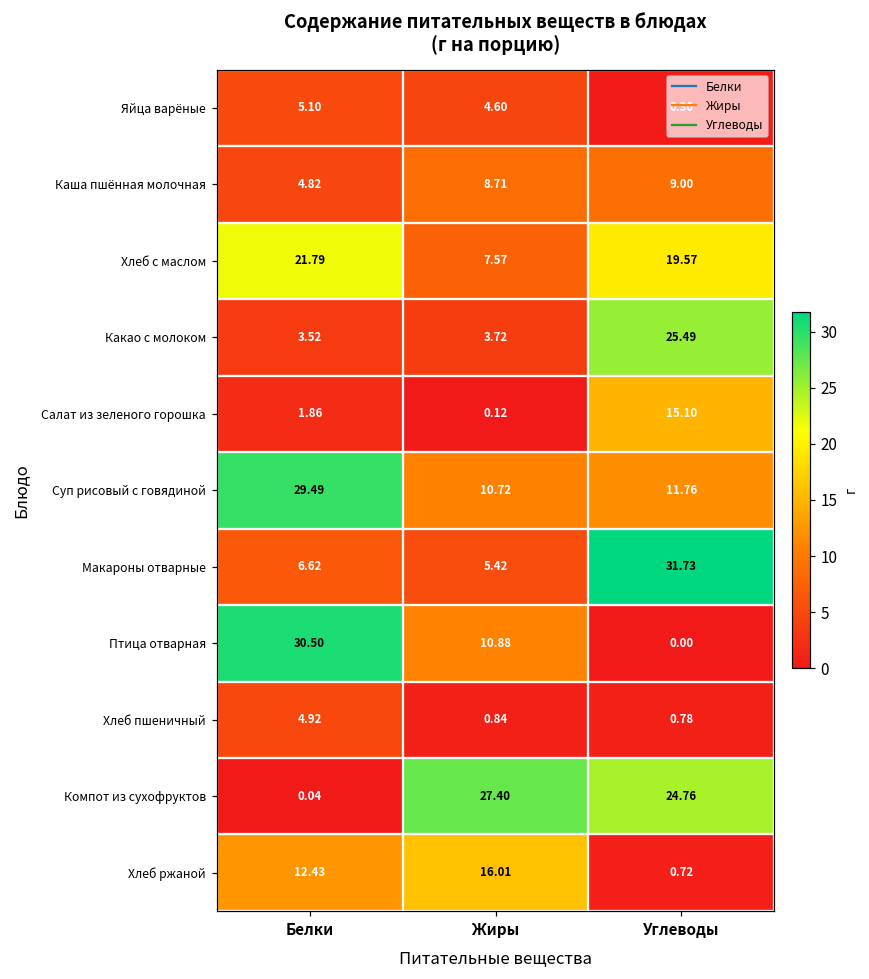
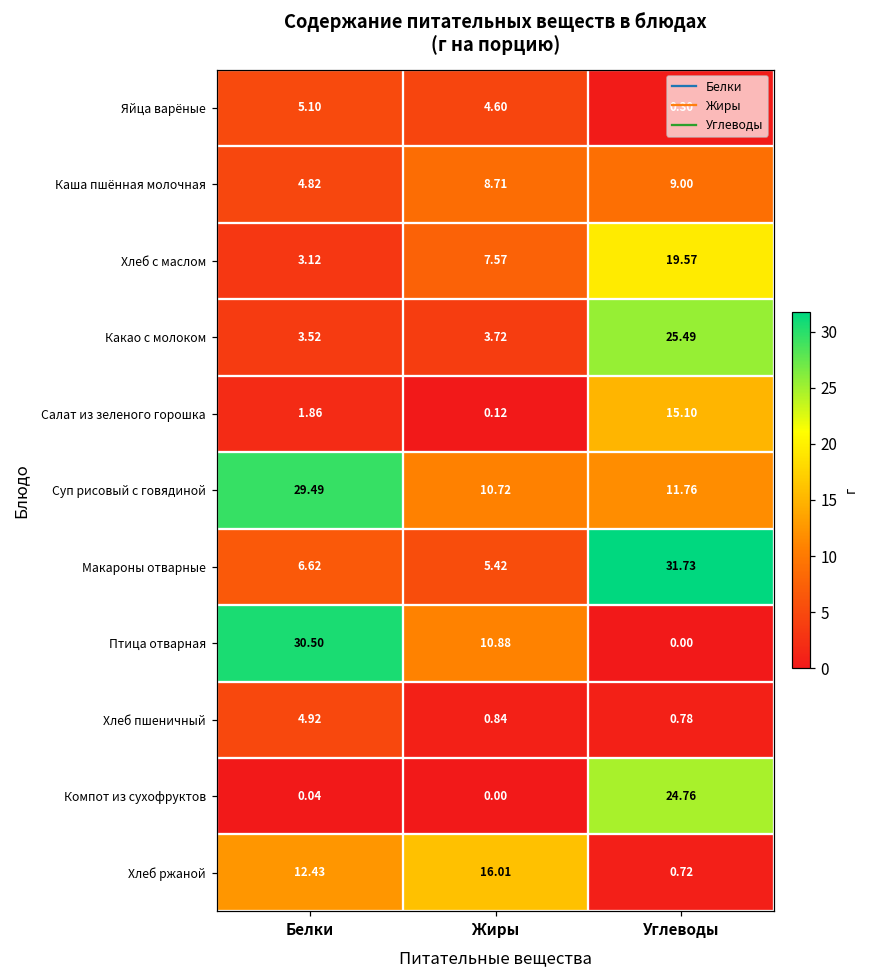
Хлеб с маслом, Белки: 21.79 -> 3.12
Компот из сухофруктов, Жиры: 27.40 -> 0.00
